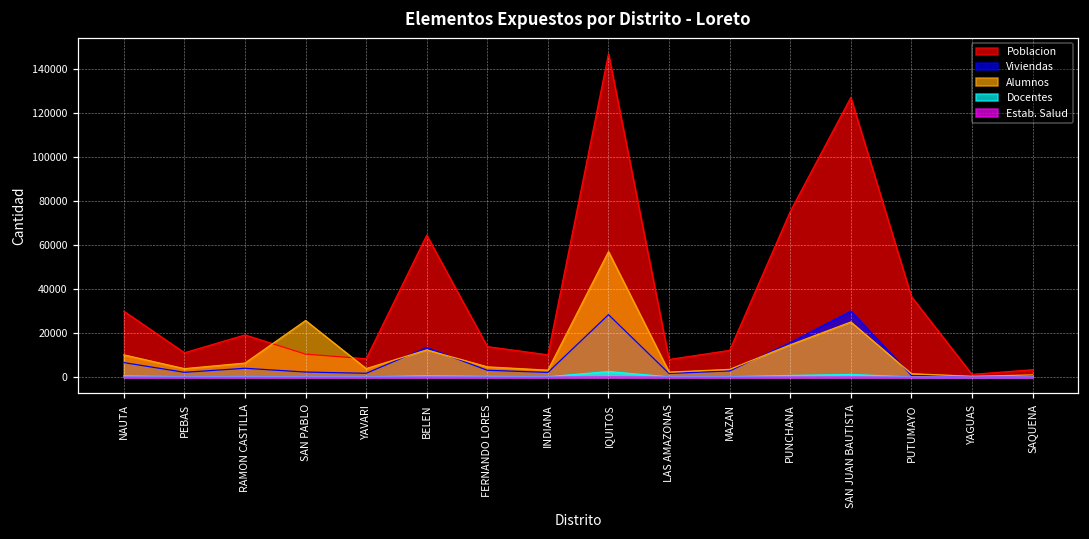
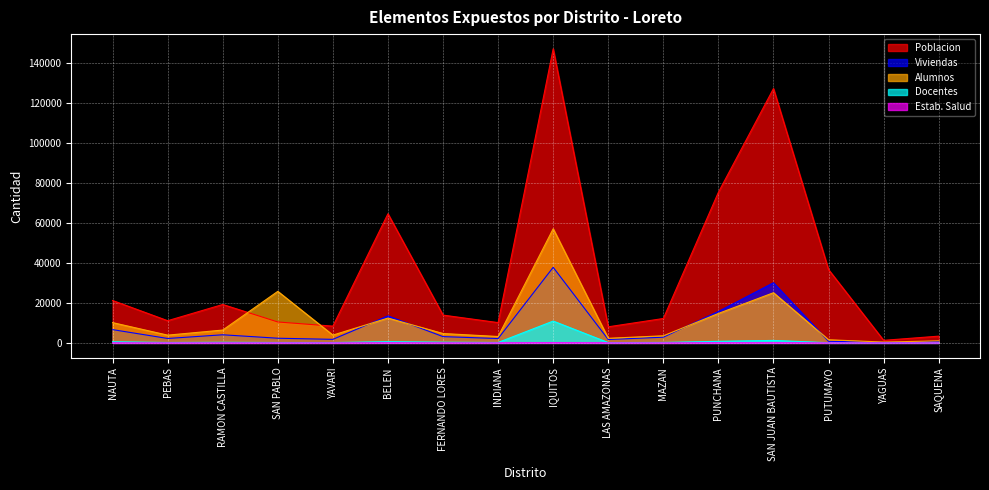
Poblacion, NAUTA: 30000 -> 21000
Viviendas, IQUITOS: 28000 -> 38000
Docentes, IQUITOS: 3000 -> 11000
